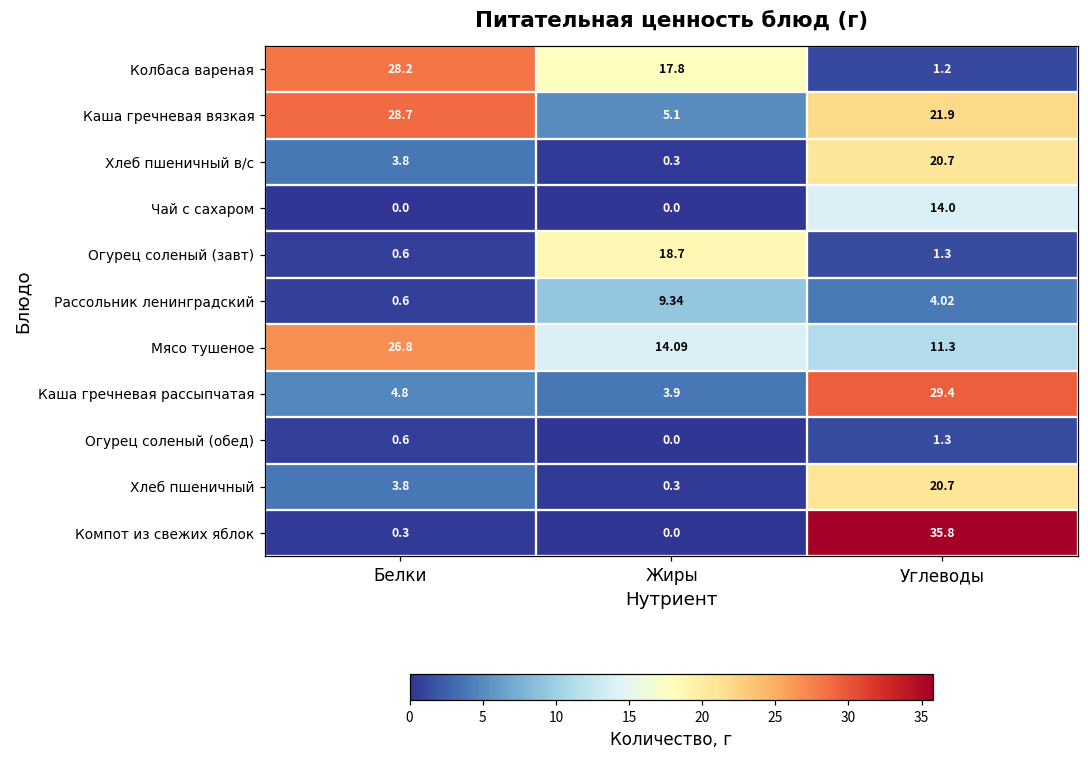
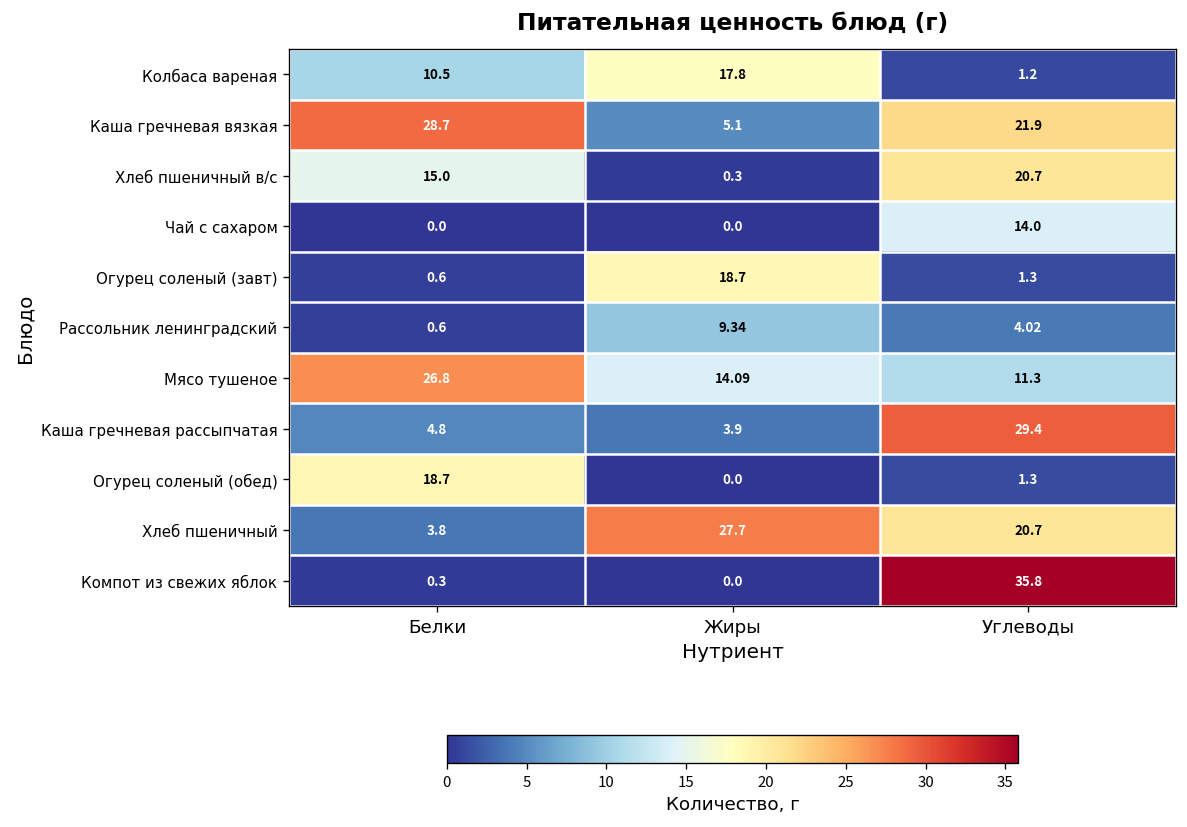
Колбаса вареная, Белки: 28.2 -> 10.5
Хлеб пшеничный в/с, Белки: 3.8 -> 15.0
Огурец соленый (обед), Белки: 0.6 -> 18.7
Хлеб пшеничный, Жиры: 0.3 -> 27.7
